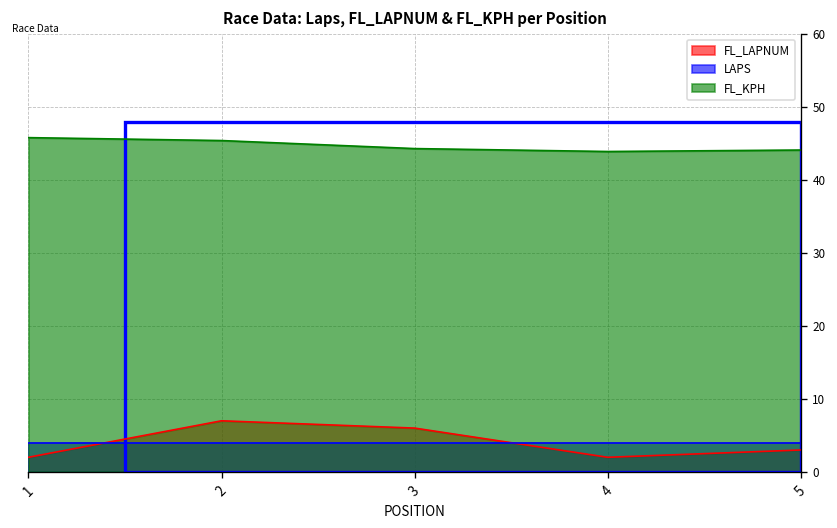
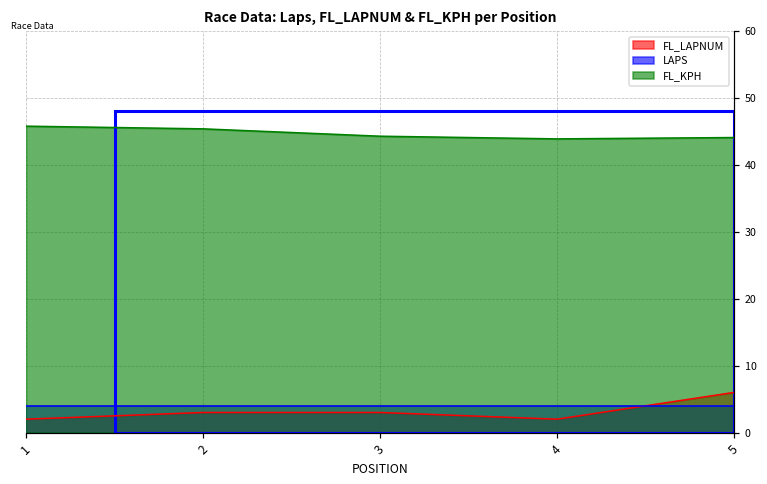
FL_LAPNUM, 2: 7 -> 3
FL_LAPNUM, 3: 6 -> 3
FL_LAPNUM, 5: 3 -> 6
